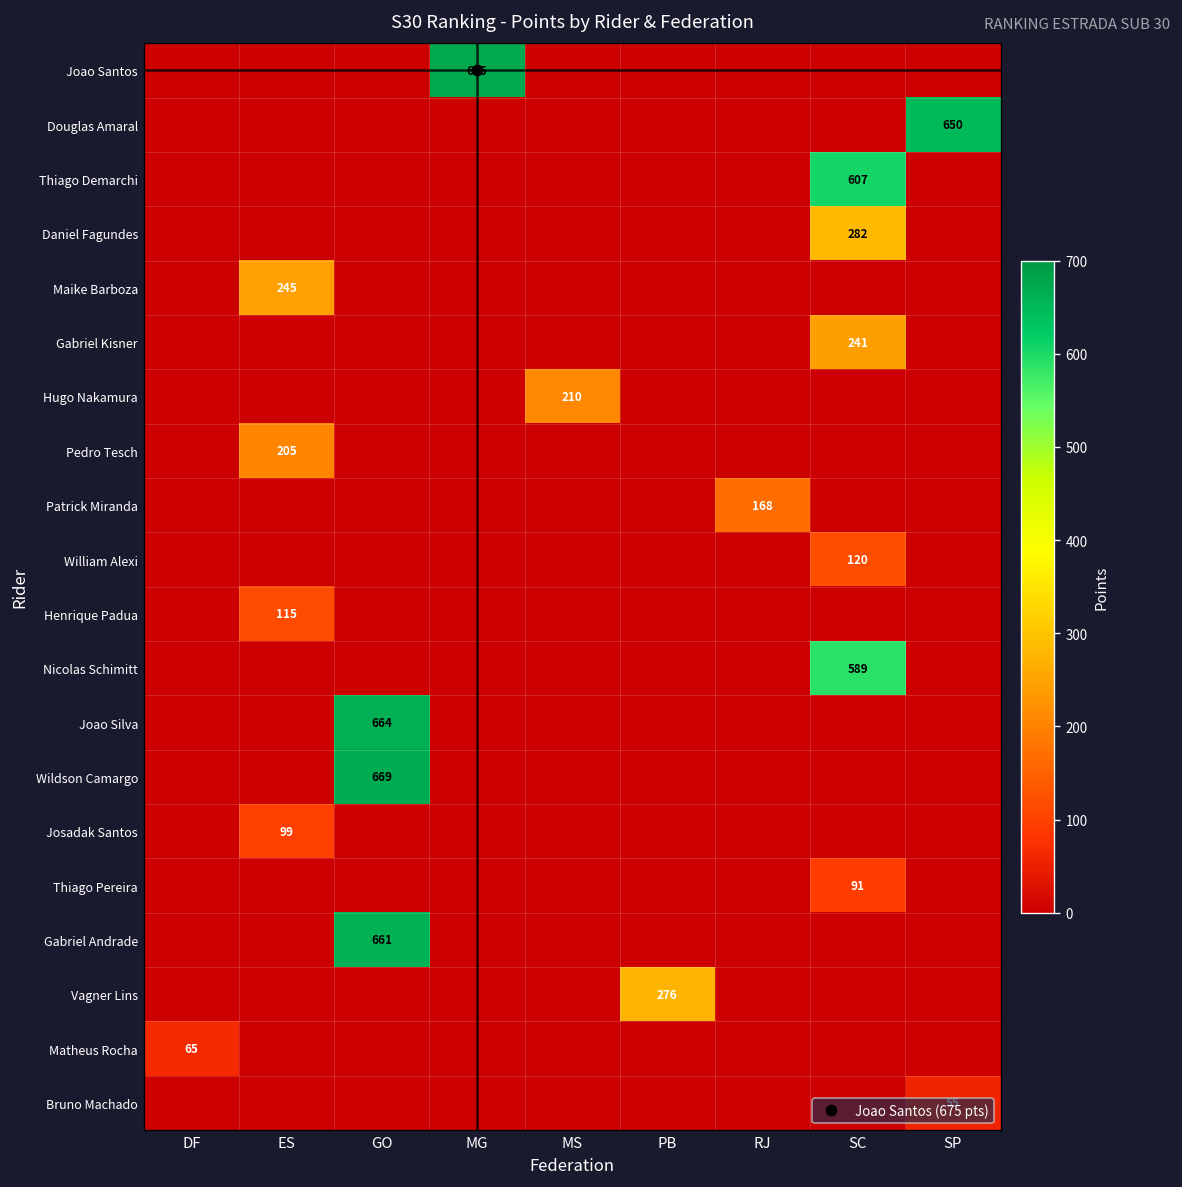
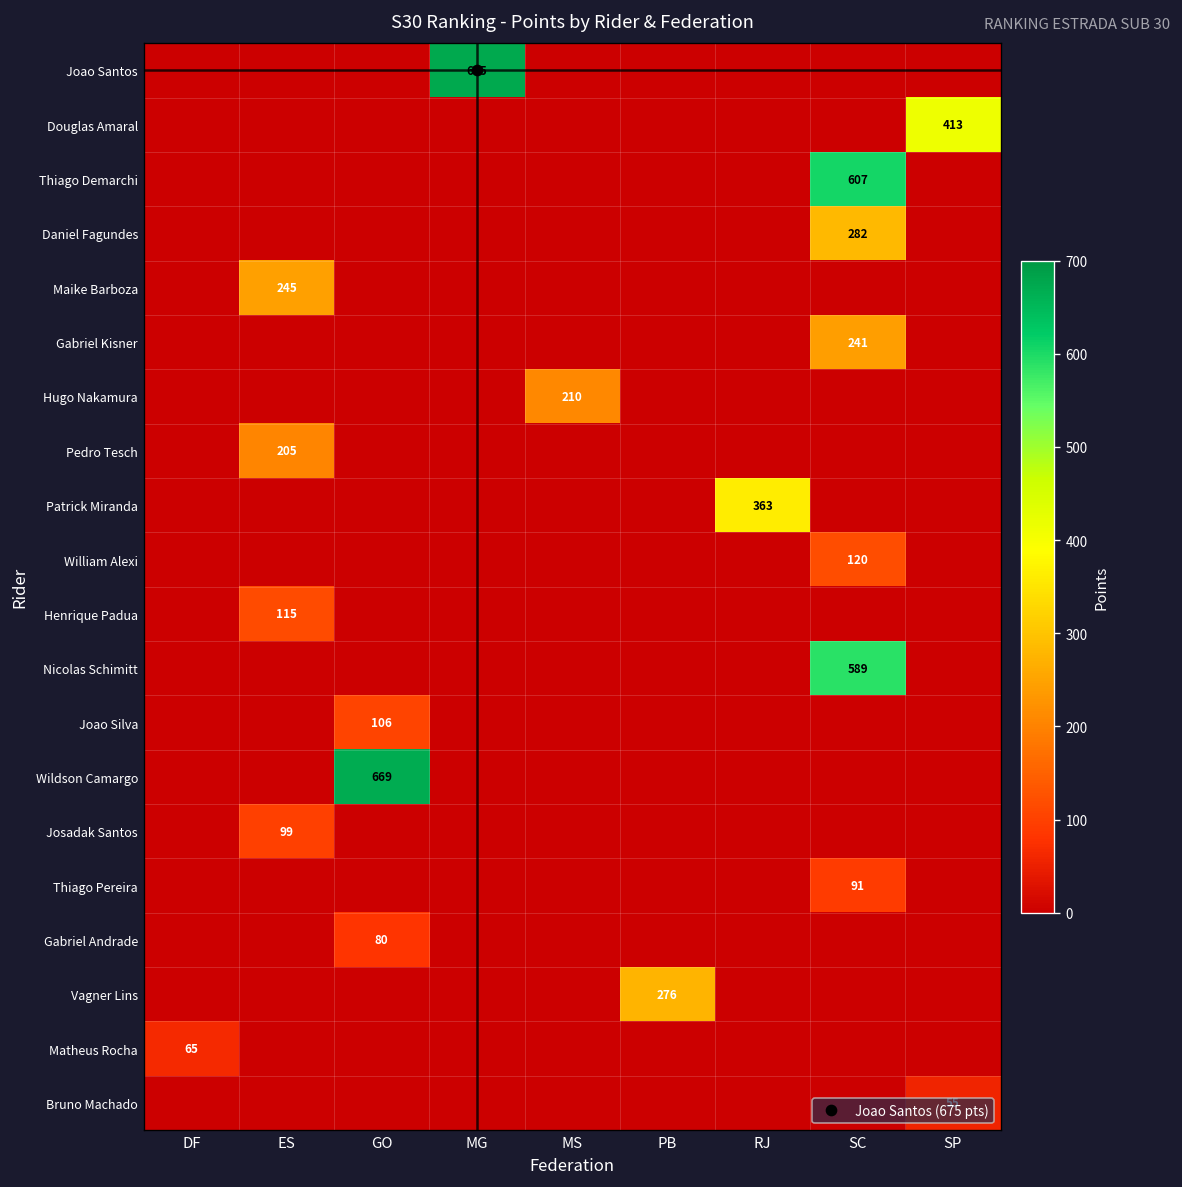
Douglas Amaral, SP: 650 -> 413
Patrick Miranda, RJ: 168 -> 363
Joao Silva, GO: 664 -> 106
Gabriel Andrade, GO: 661 -> 80
